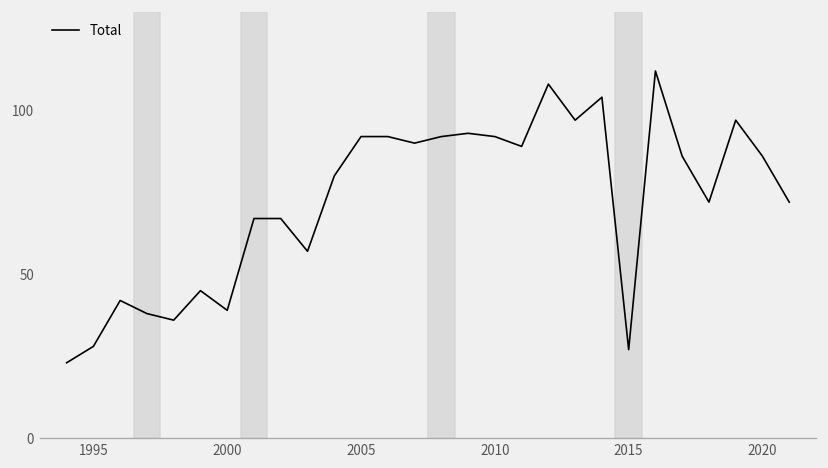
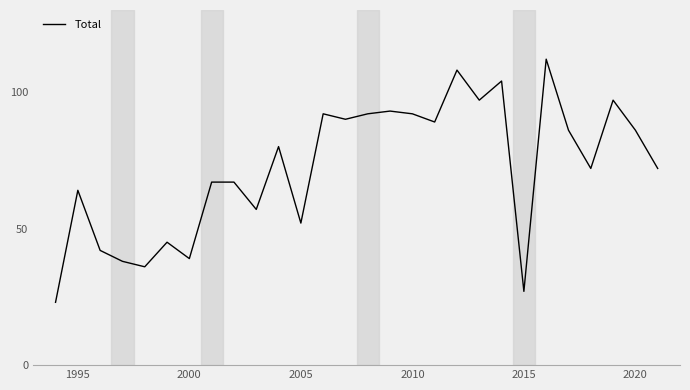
1995: 28 -> 64
2005: 92 -> 52
